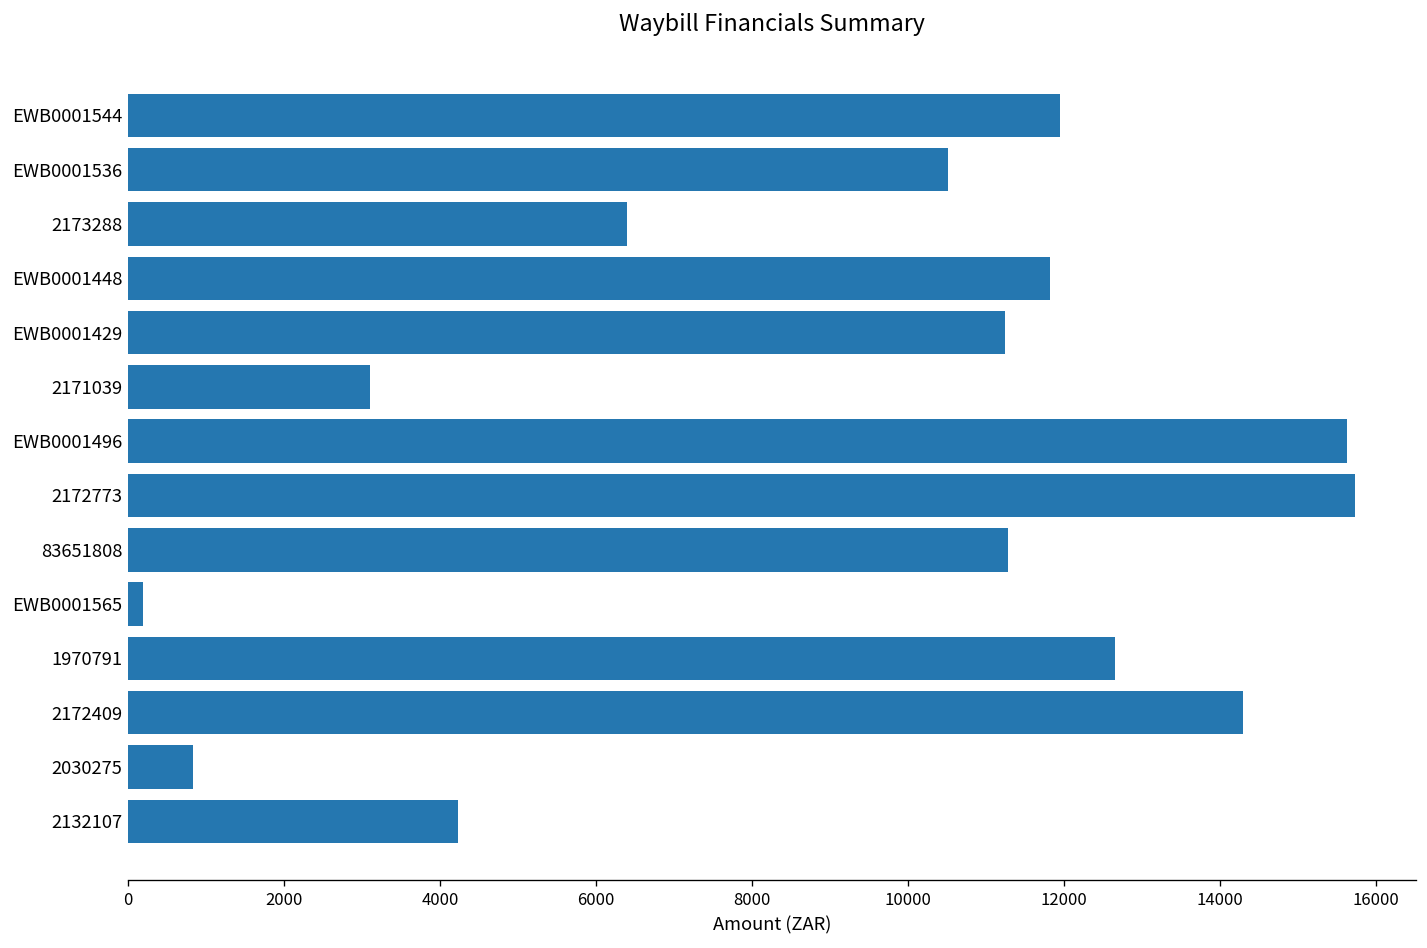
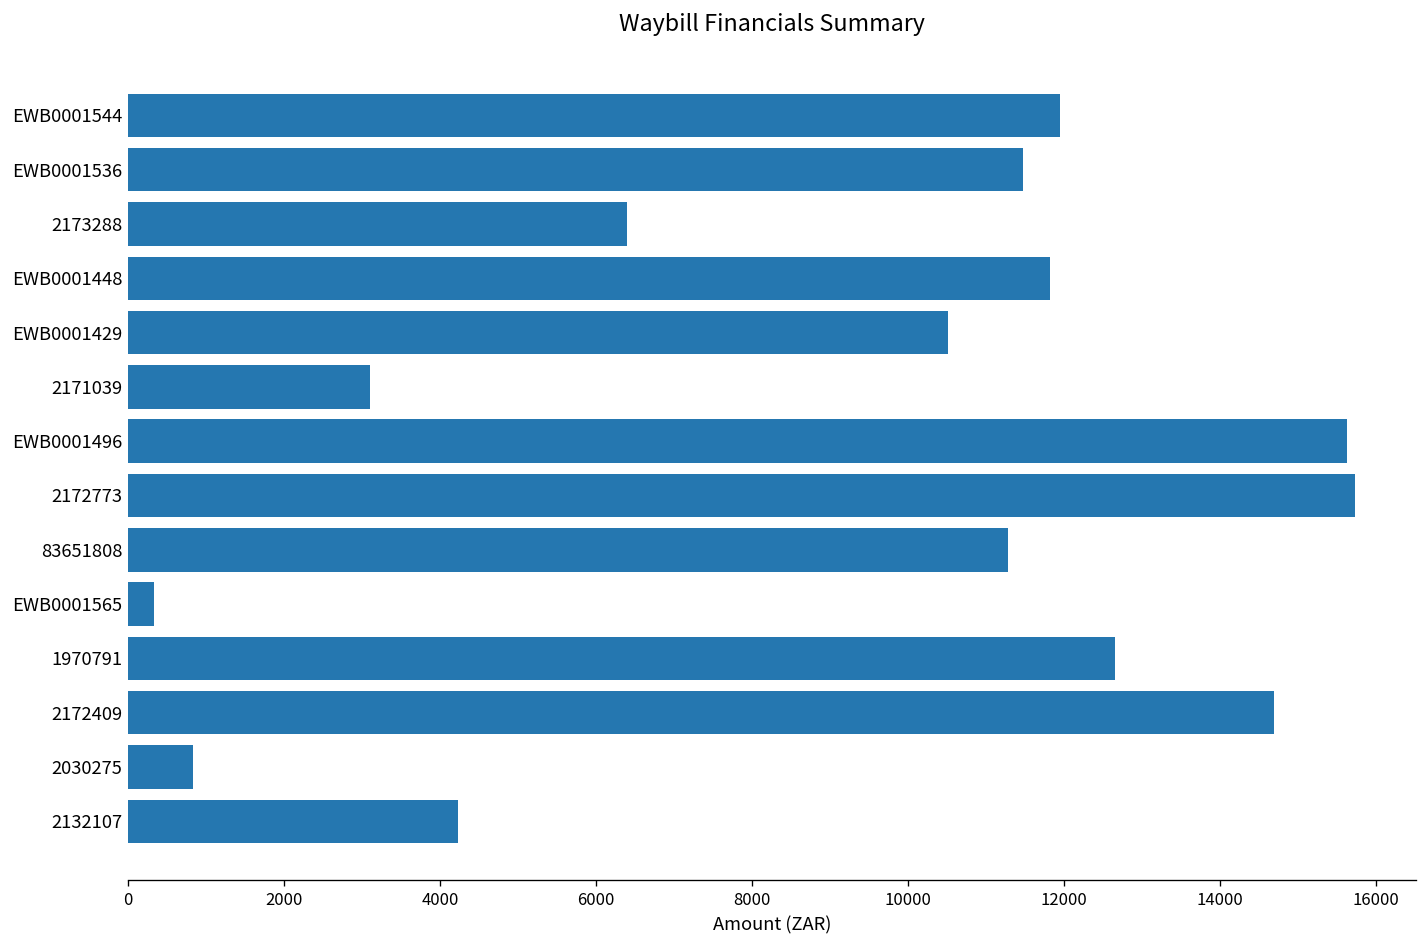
EWB0001536: 10500 -> 11500
EWB0001429: 11200 -> 10500
EWB0001565: 200 -> 300
2172409: 14300 -> 14700
